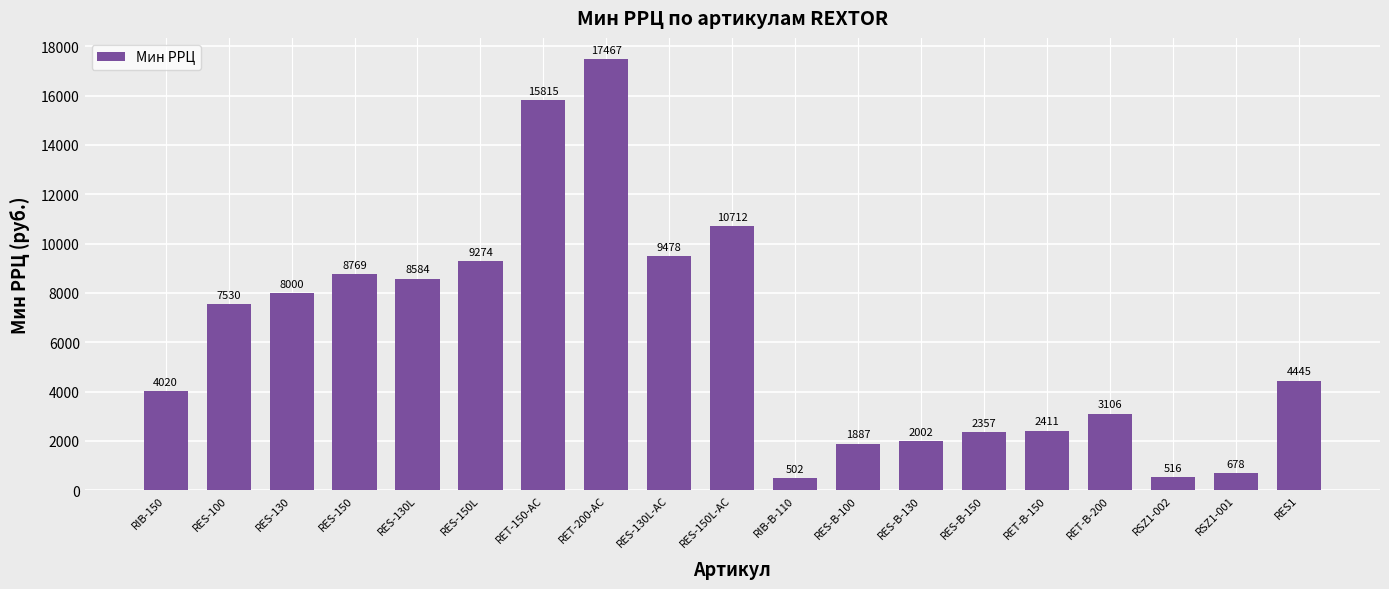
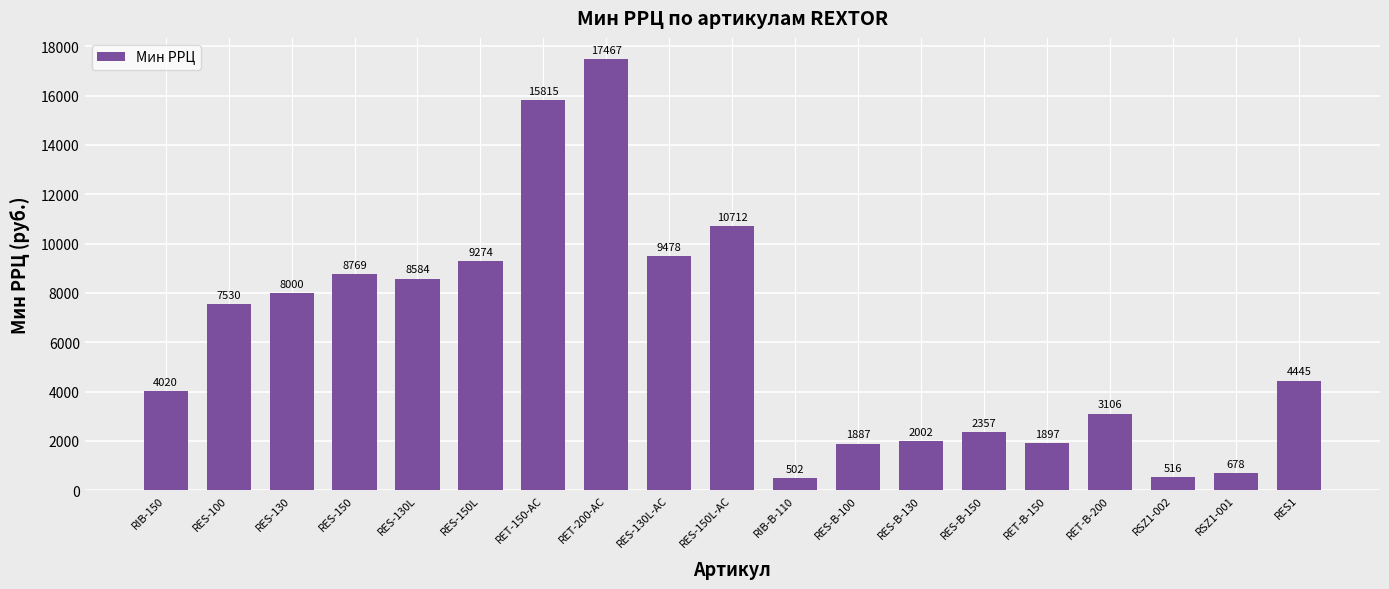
RET-B-150: 2411 -> 1897
